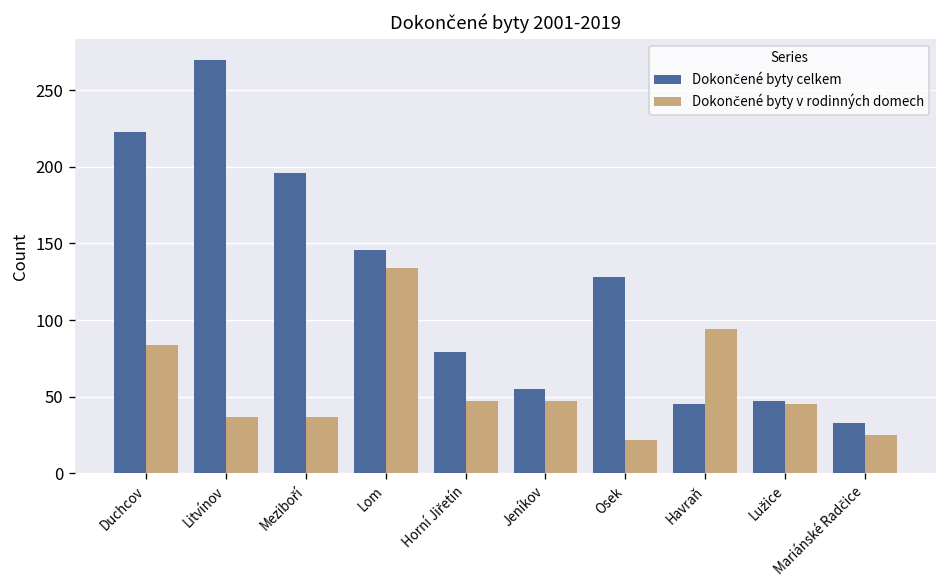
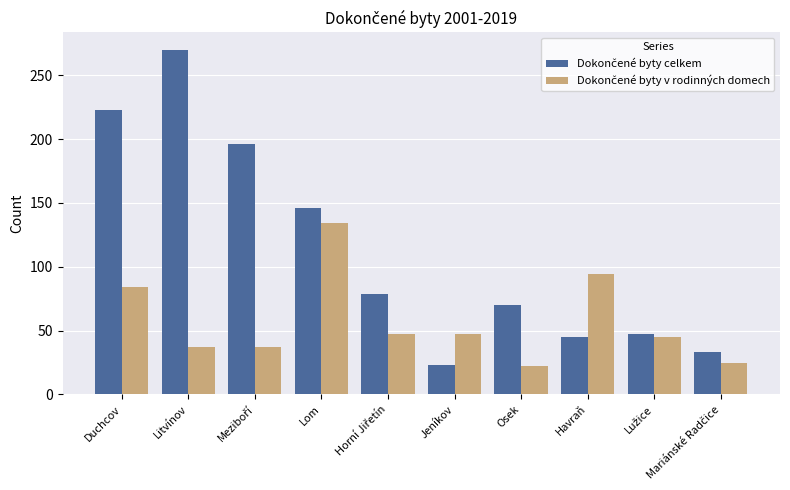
Dokončené byty celkem, Jeníkov: 55 -> 23
Dokončené byty celkem, Osek: 128 -> 70
